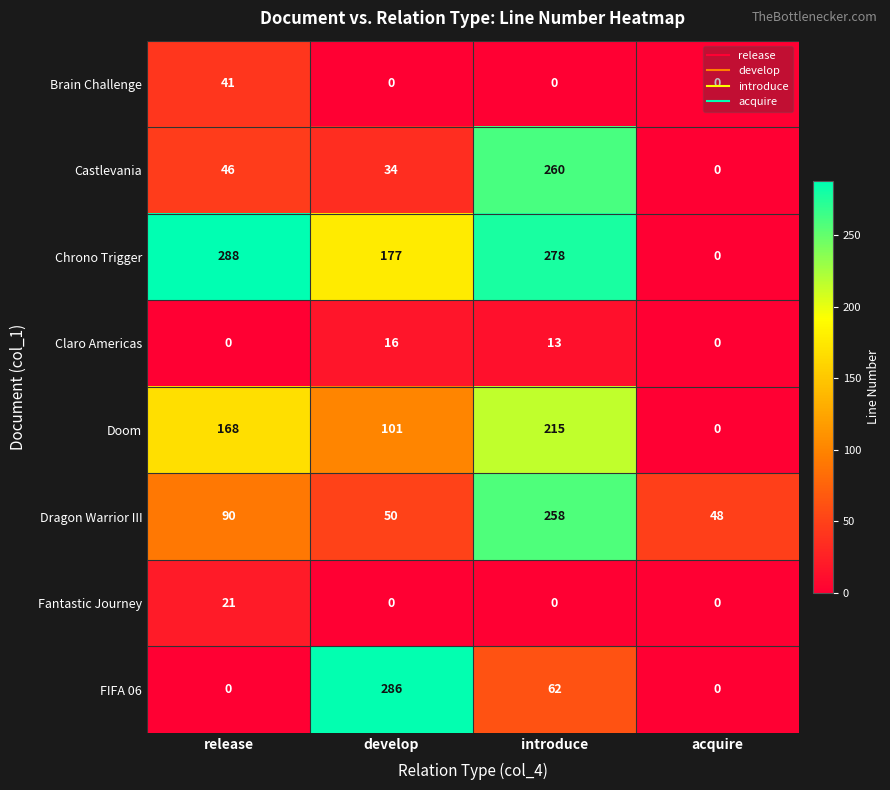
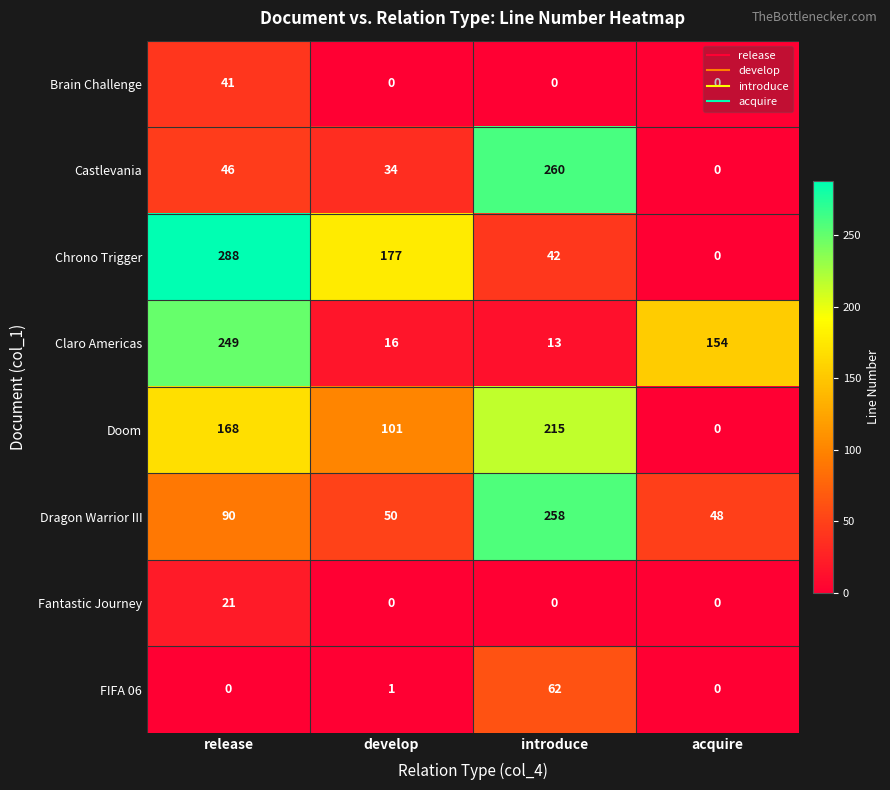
Chrono Trigger, introduce: 278 -> 42
Claro Americas, release: 0 -> 249
Claro Americas, acquire: 0 -> 154
FIFA 06, develop: 286 -> 1
